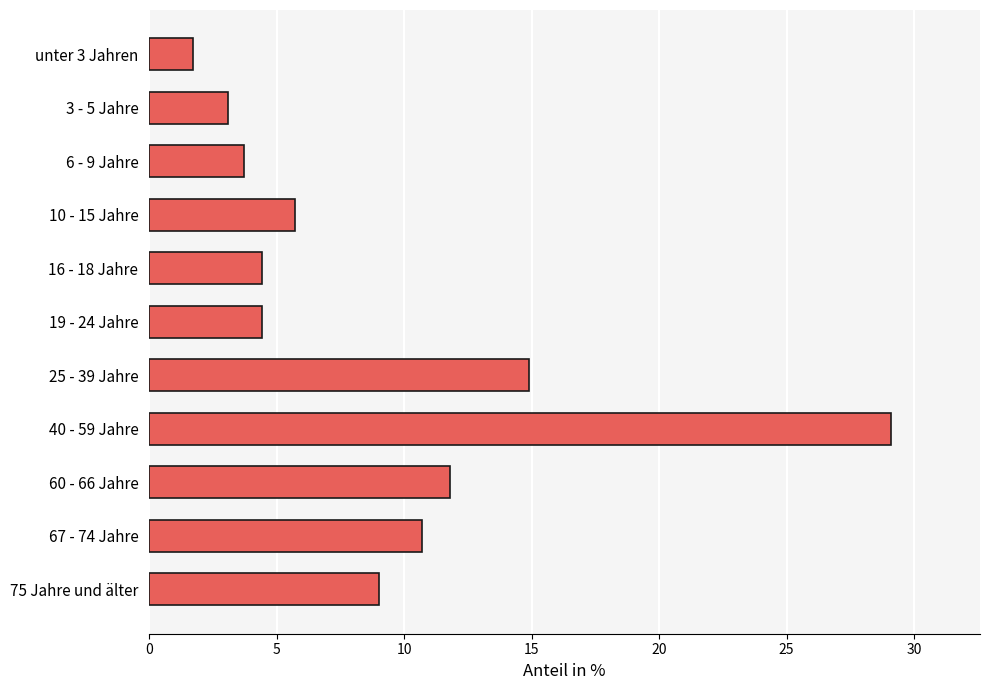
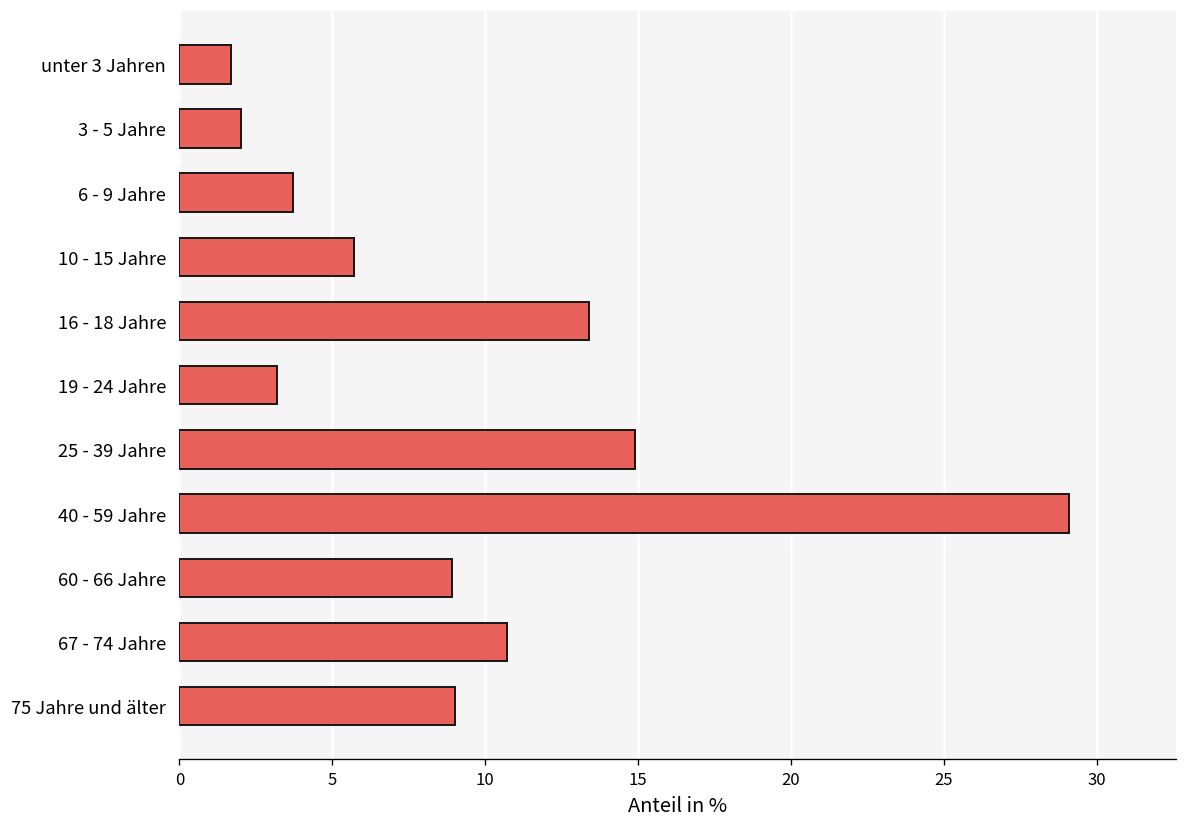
3 - 5 Jahre: 3.1 -> 2.0
16 - 18 Jahre: 4.4 -> 13.4
19 - 24 Jahre: 4.4 -> 3.2
60 - 66 Jahre: 11.8 -> 8.9
